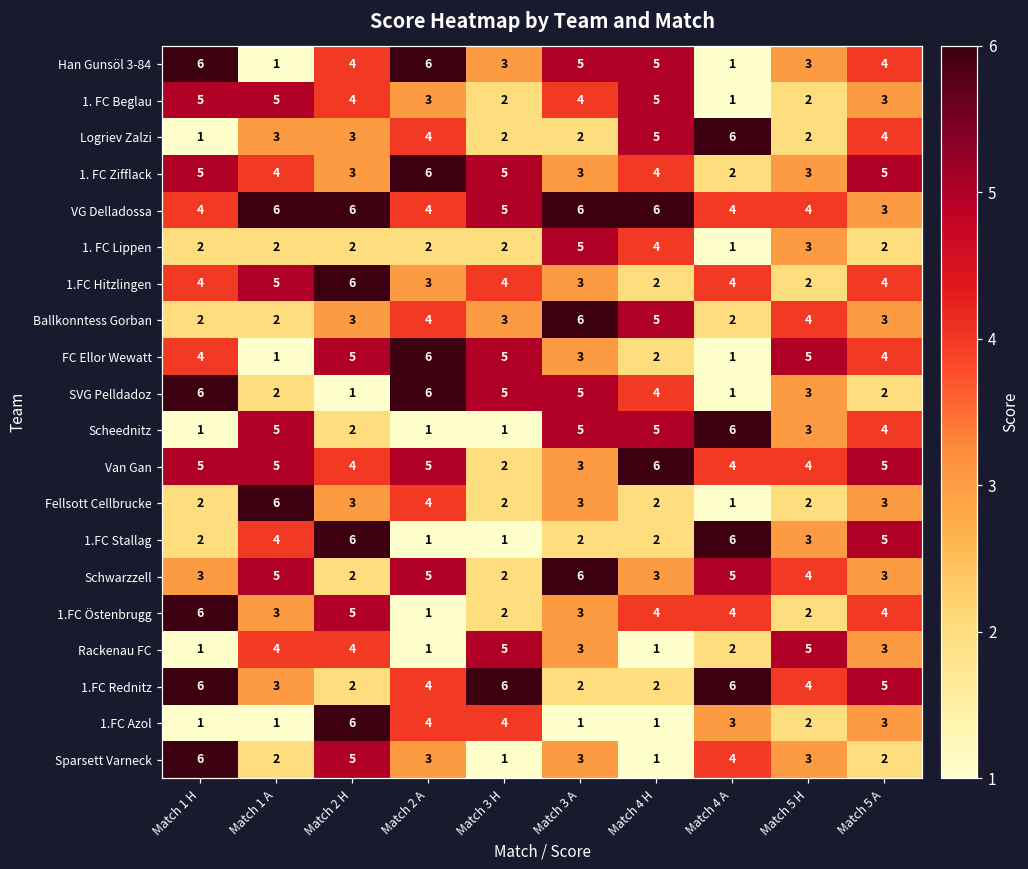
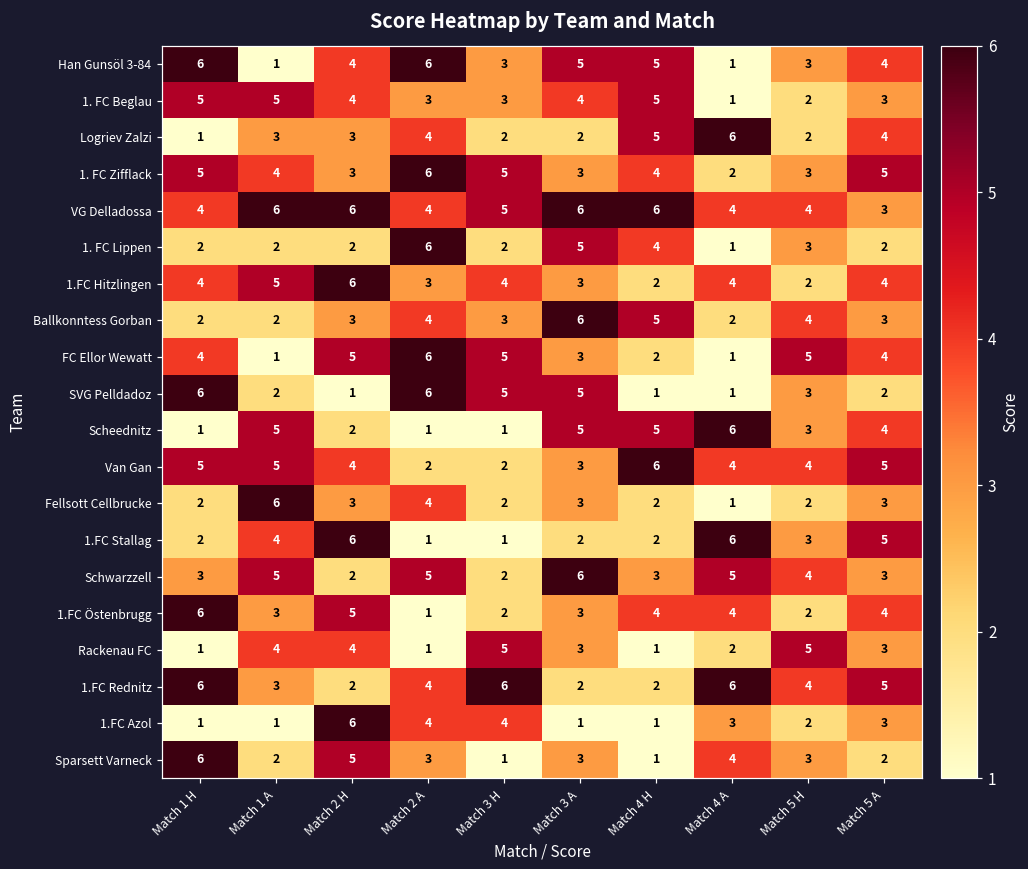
1. FC Beglau, Match 3 H: 2 -> 3
1. FC Lippen, Match 2 A: 2 -> 6
SVG Pelldadoz, Match 4 H: 4 -> 1
Van Gan, Match 2 A: 5 -> 2
